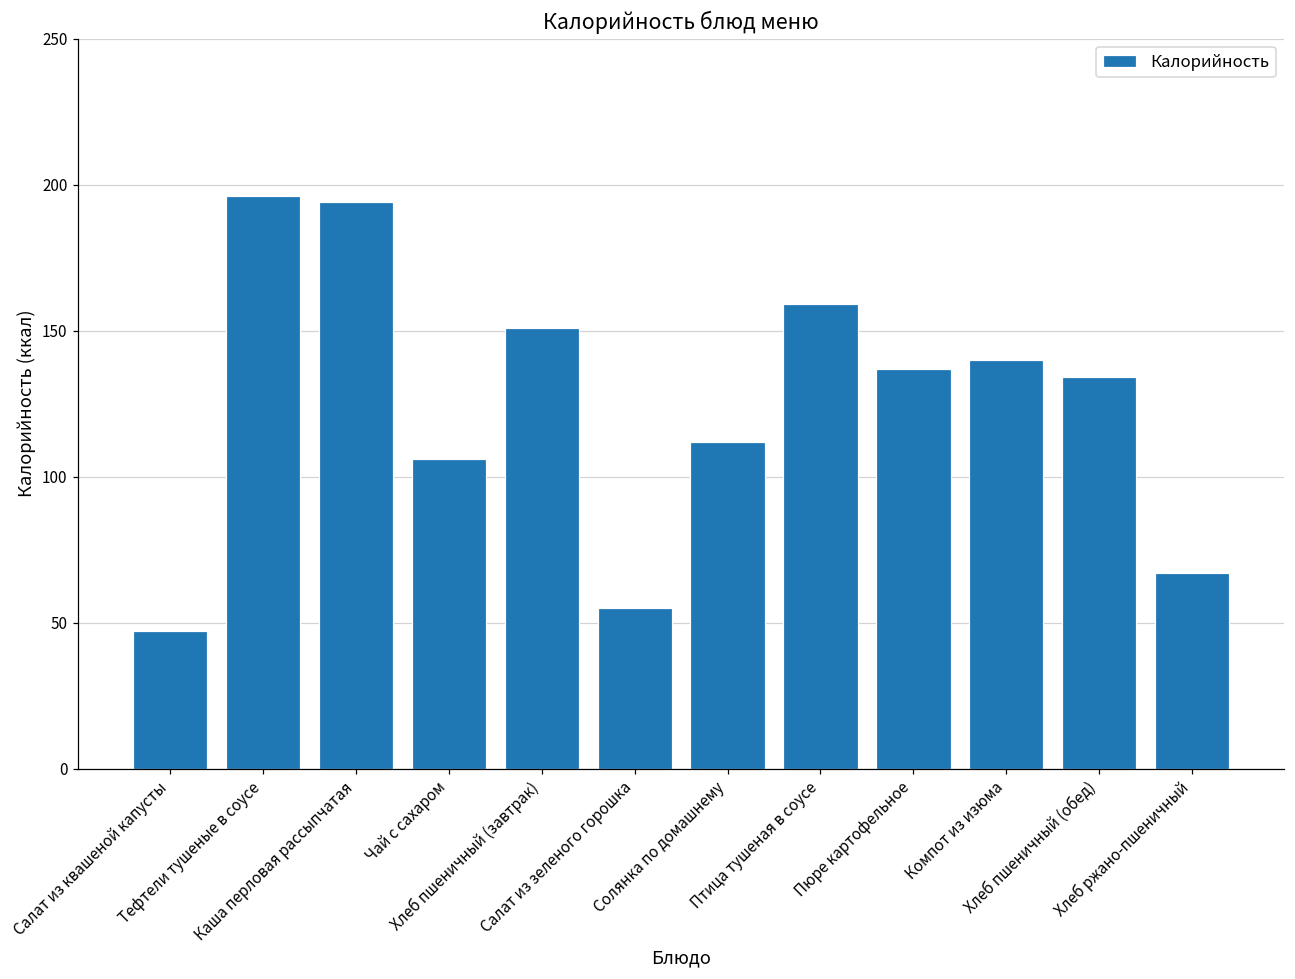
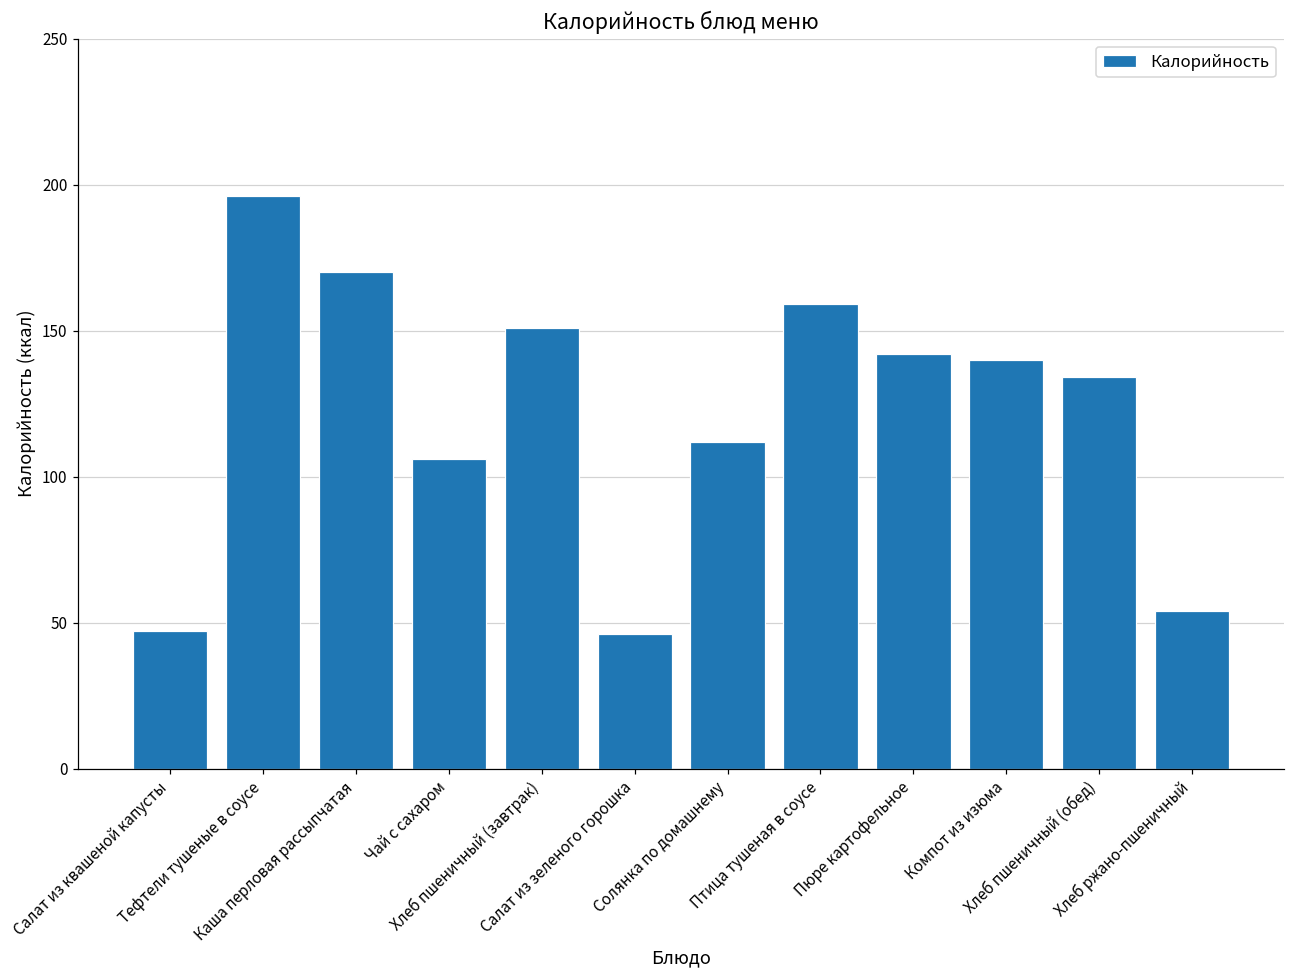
Каша перловая рассыпчатая: 194 -> 170
Салат из зеленого горошка: 55 -> 46
Пюре картофельное: 137 -> 142
Хлеб ржано-пшеничный: 67 -> 54
